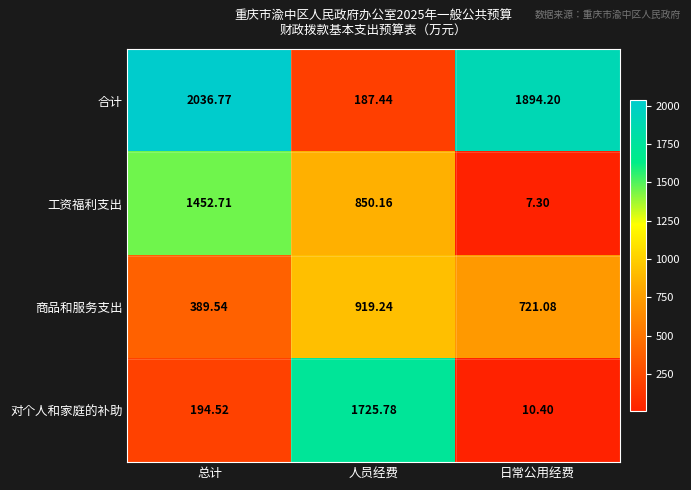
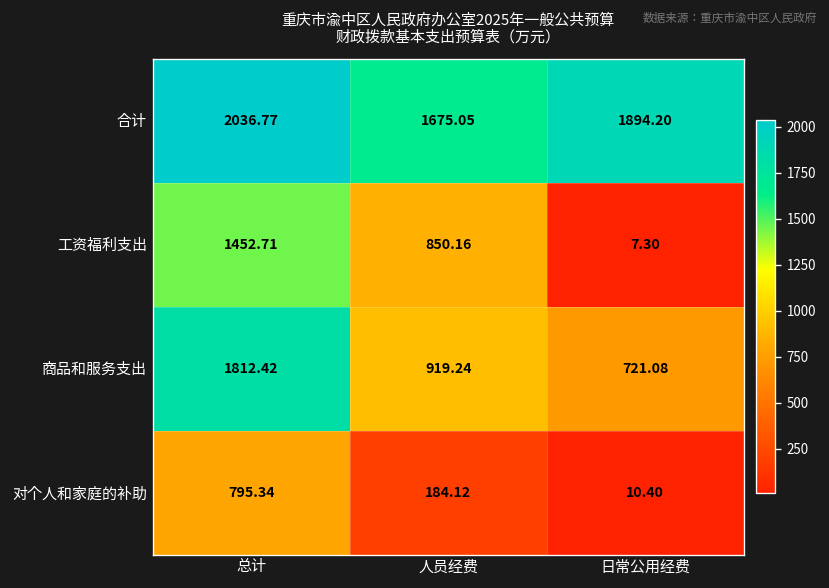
合计, 人员经费: 187.44 -> 1675.05
商品和服务支出, 总计: 389.54 -> 1812.42
对个人和家庭的补助, 总计: 194.52 -> 795.34
对个人和家庭的补助, 人员经费: 1725.78 -> 184.12
